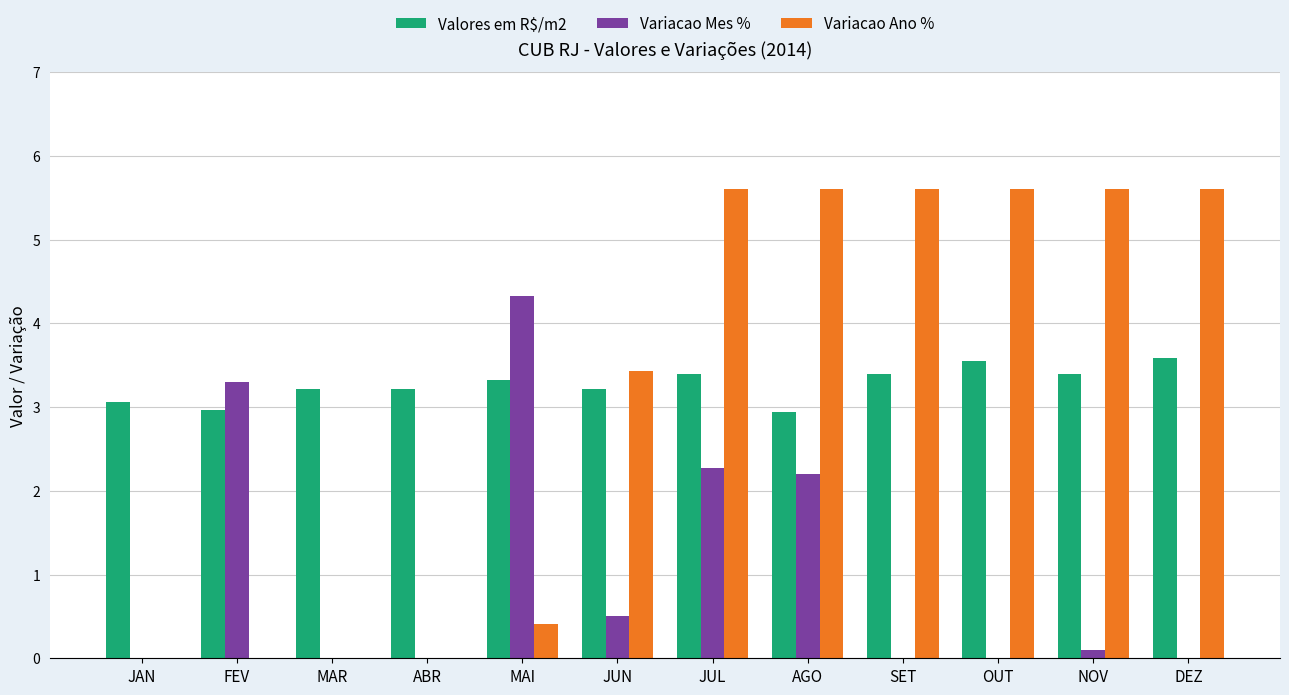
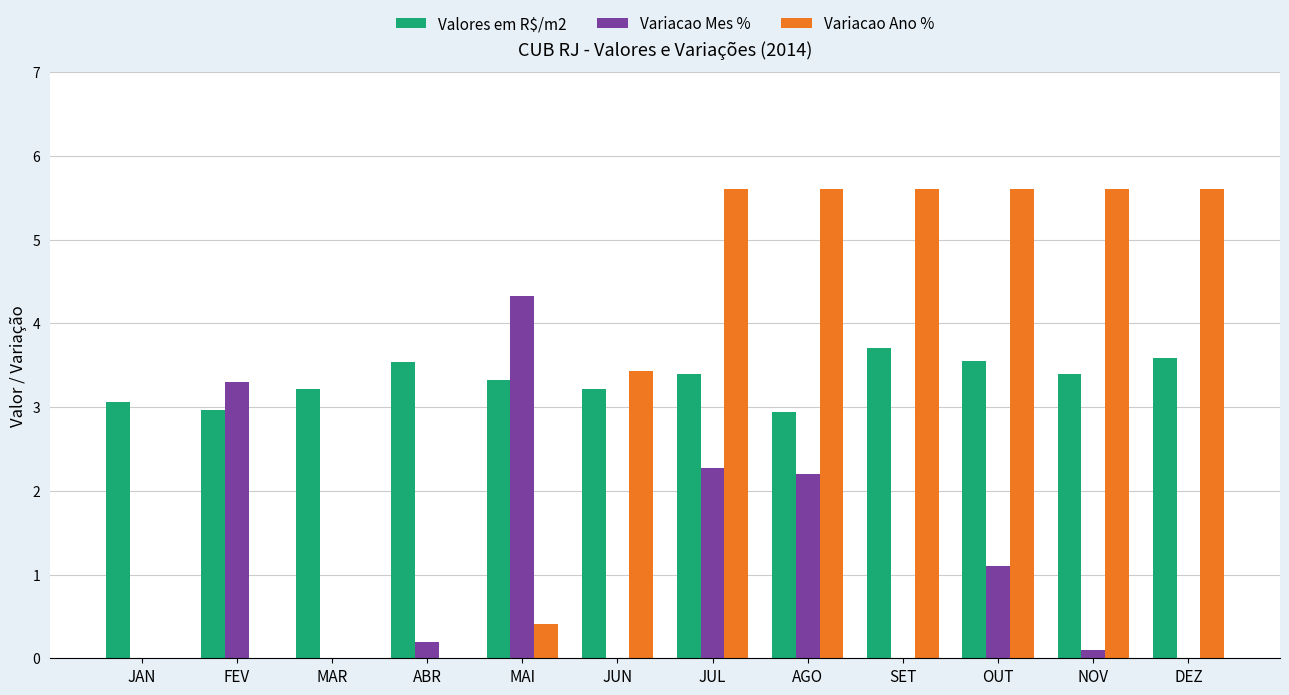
Valores em R$/m2, ABR: 3.2 -> 3.5
Variacao Mes %, ABR: 0.0 -> 0.2
Variacao Mes %, JUN: 0.5 -> 0.0
Valores em R$/m2, SET: 3.4 -> 3.7
Variacao Mes %, OUT: 0.0 -> 1.1
